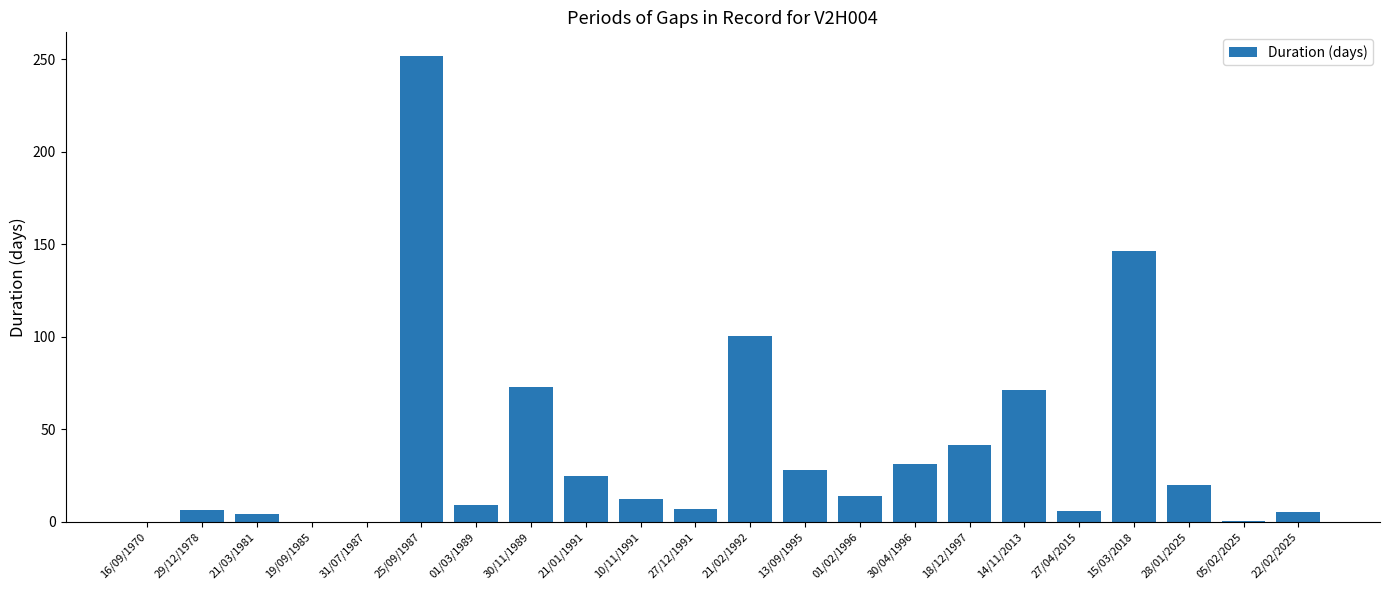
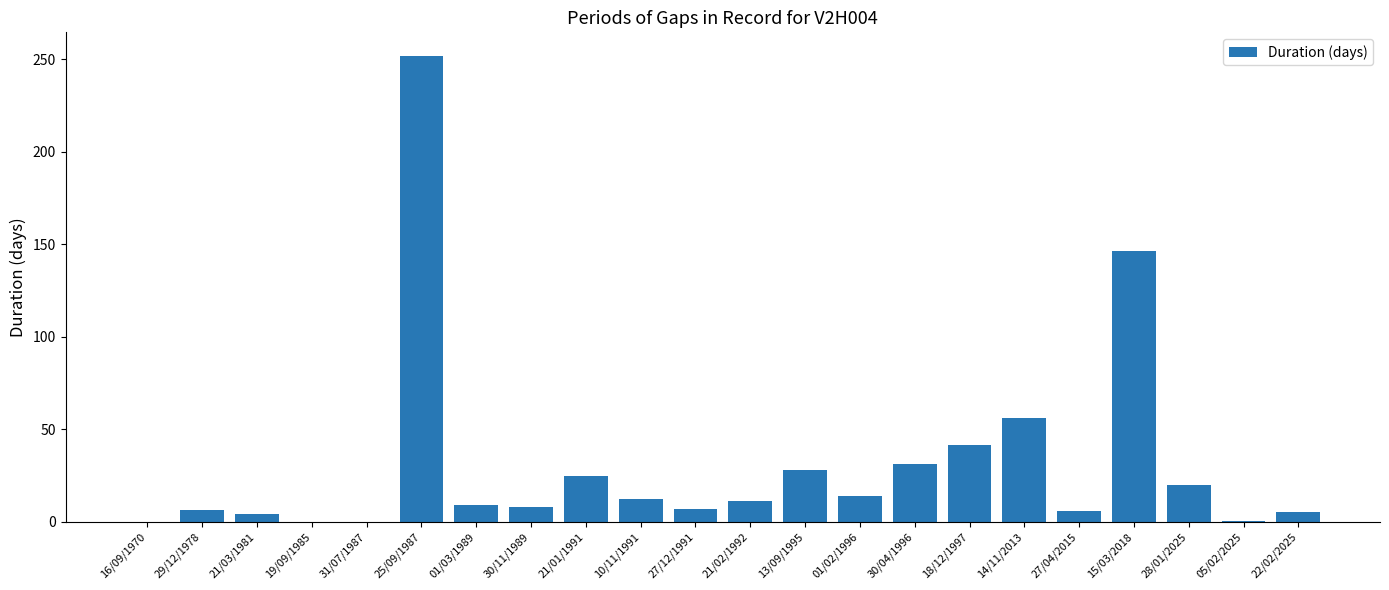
30/11/1989: 73 -> 8
21/02/1992: 100 -> 11
14/11/2013: 71 -> 56
